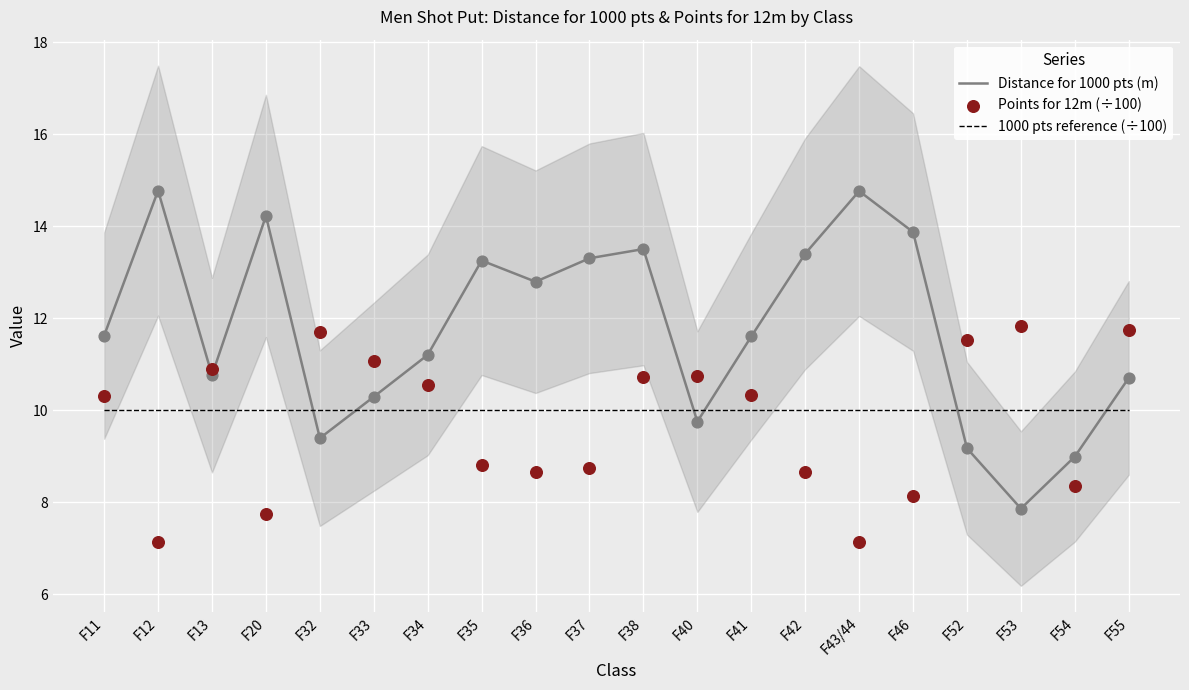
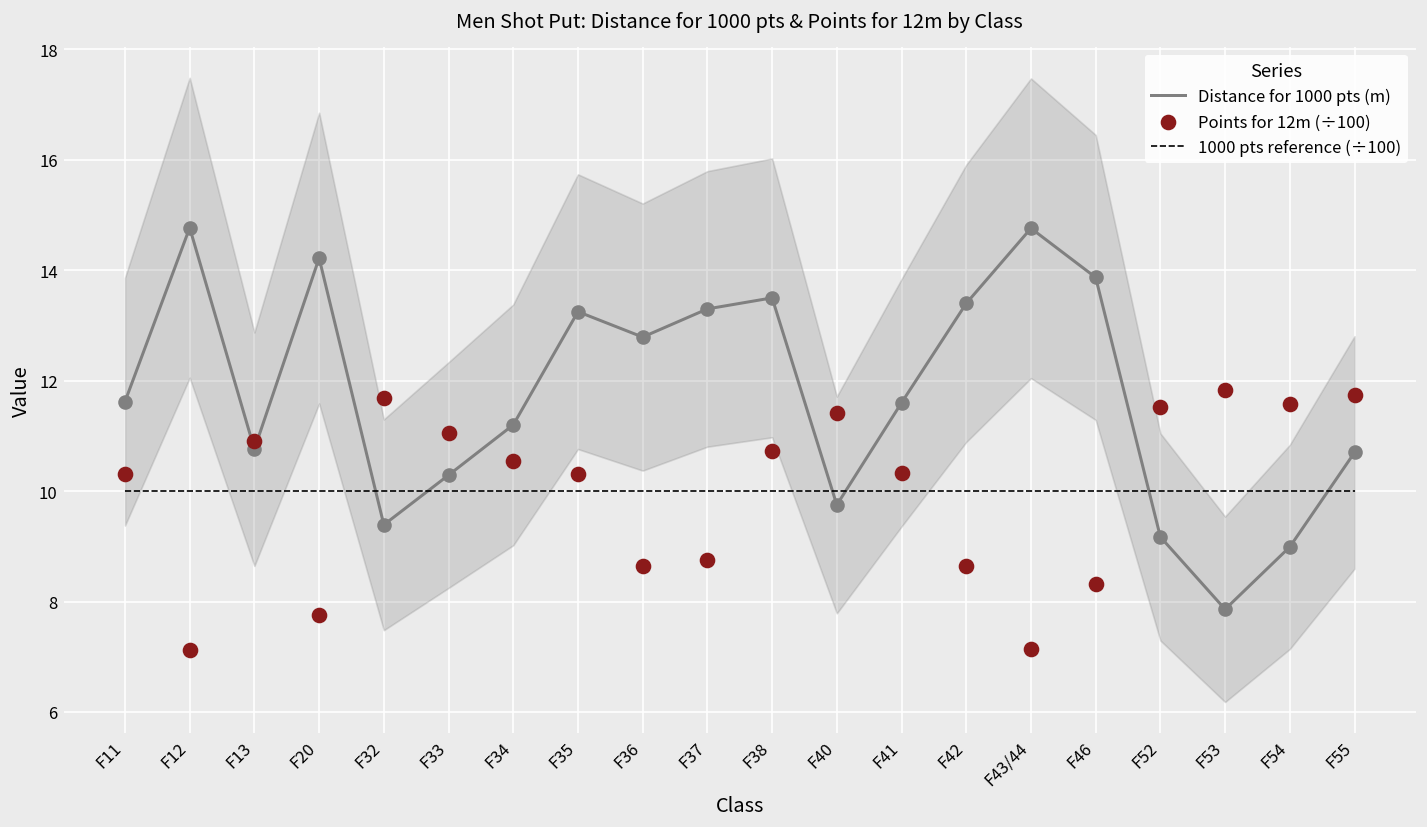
Points for 12m (÷100), F35: 8.8 -> 10.3
Points for 12m (÷100), F40: 10.7 -> 11.4
Points for 12m (÷100), F46: 8.1 -> 8.3
Points for 12m (÷100), F54: 8.4 -> 11.6
